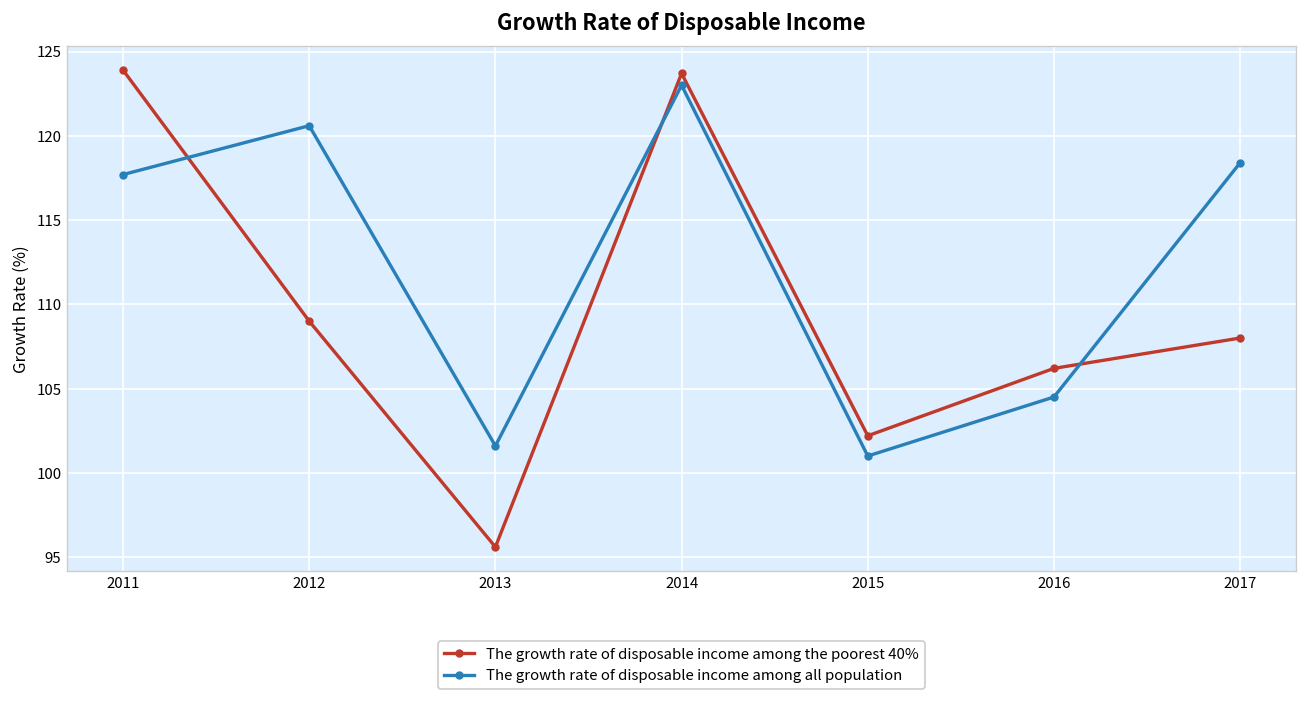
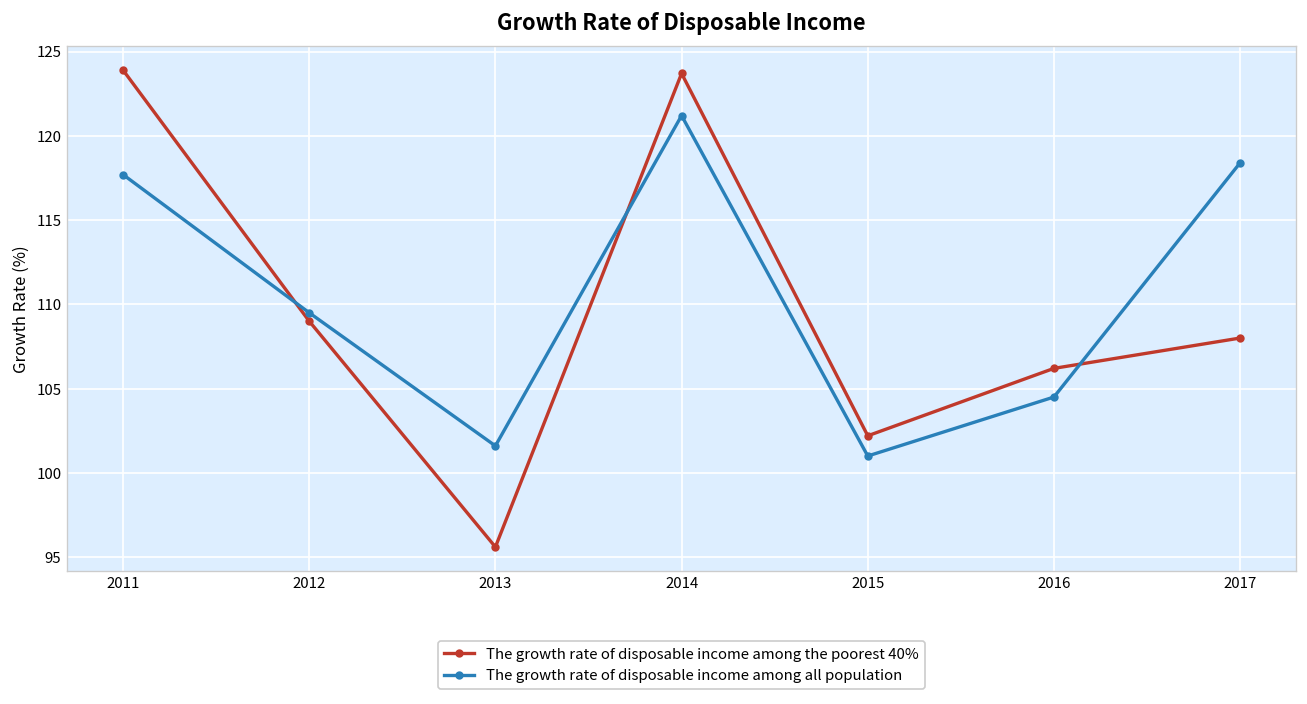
The growth rate of disposable income among all population, 2012: 120.6 -> 109.5
The growth rate of disposable income among all population, 2014: 123.0 -> 121.2
